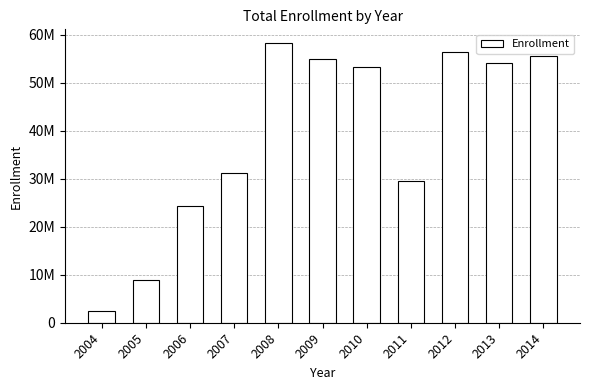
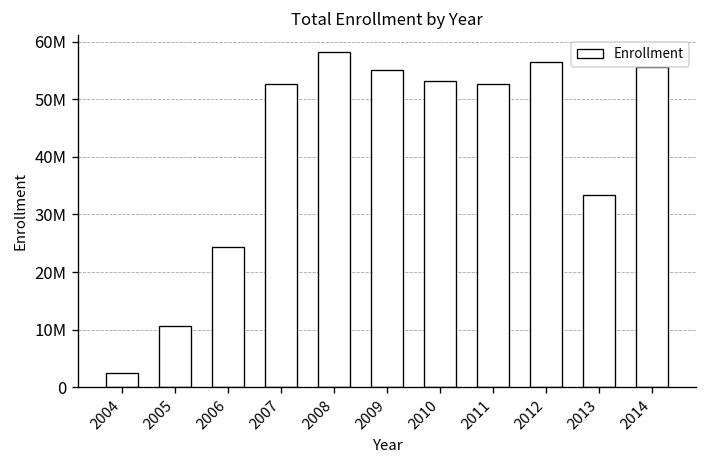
2005: 9000000 -> 11000000
2007: 31000000 -> 53000000
2011: 29000000 -> 53000000
2013: 54000000 -> 33000000
